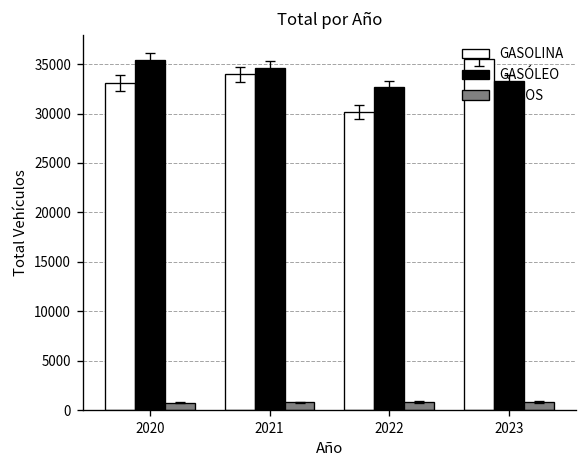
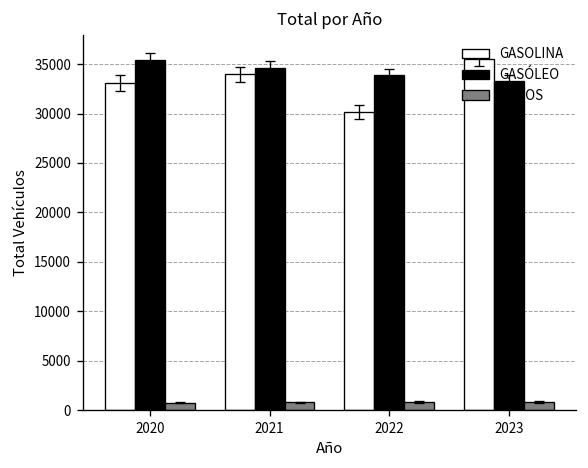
GASÓLEO, 2022: 33000 -> 34000
